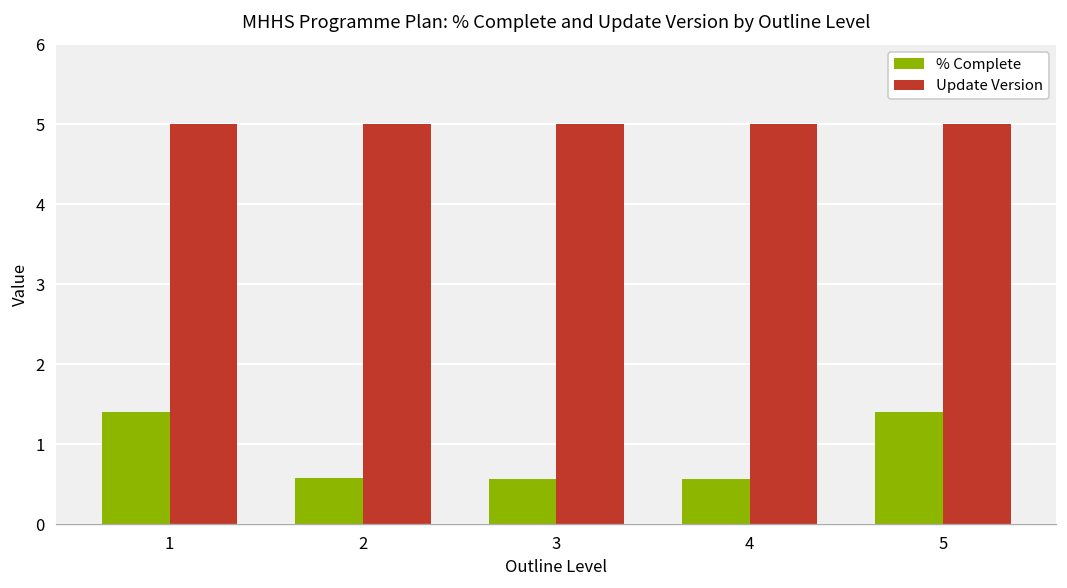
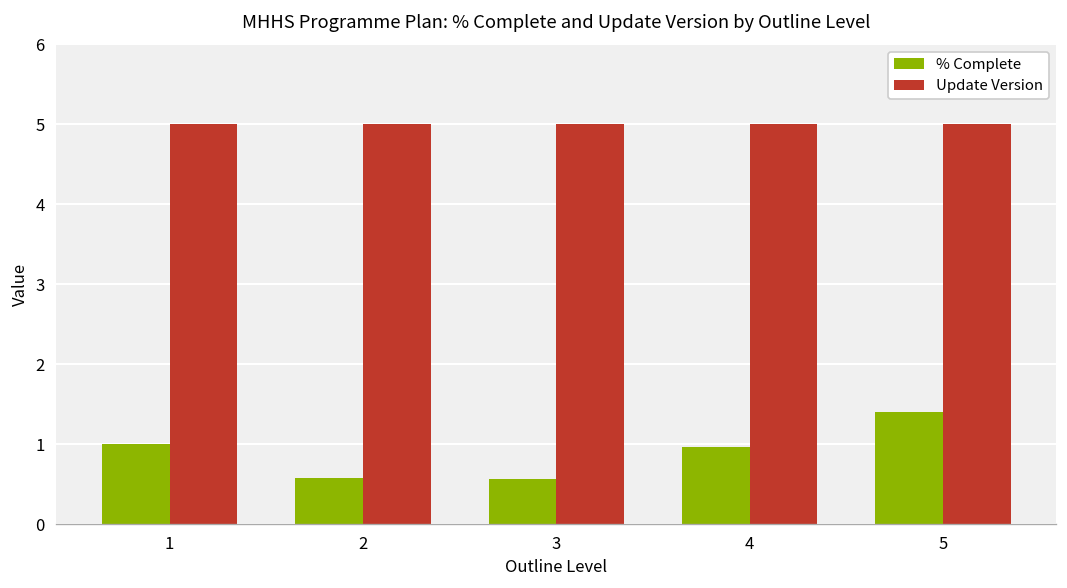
% Complete, 1: 1.4 -> 1.0
% Complete, 4: 0.6 -> 1.0
